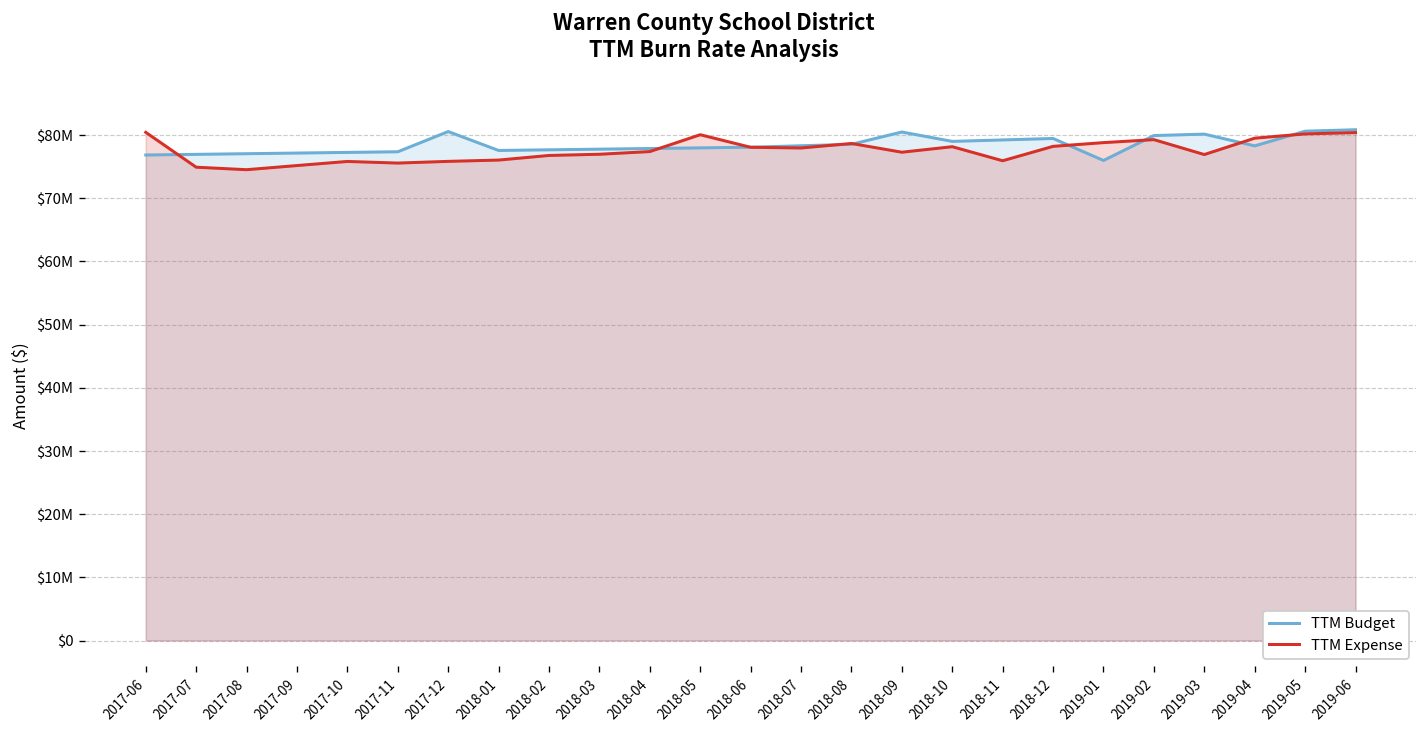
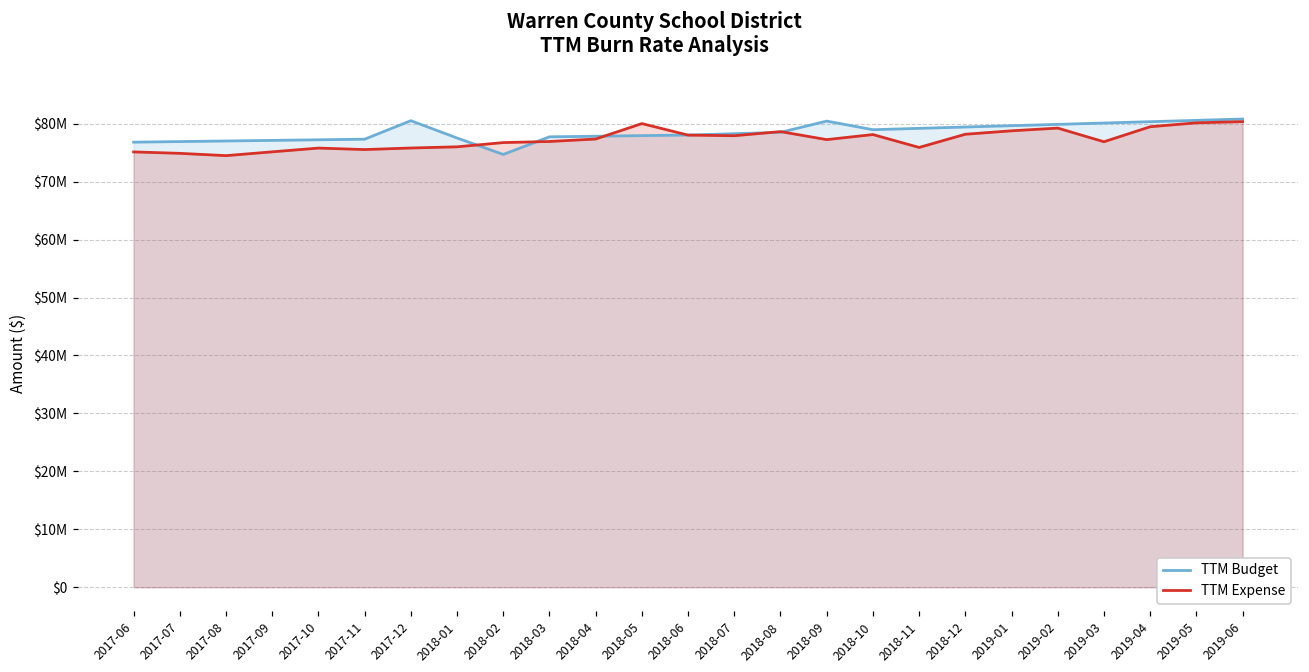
TTM Expense, 2017-06: $80000000 -> $75000000
TTM Budget, 2018-02: $78000000 -> $75000000
TTM Budget, 2019-01: $76000000 -> $80000000
TTM Budget, 2019-04: $78000000 -> $80000000
